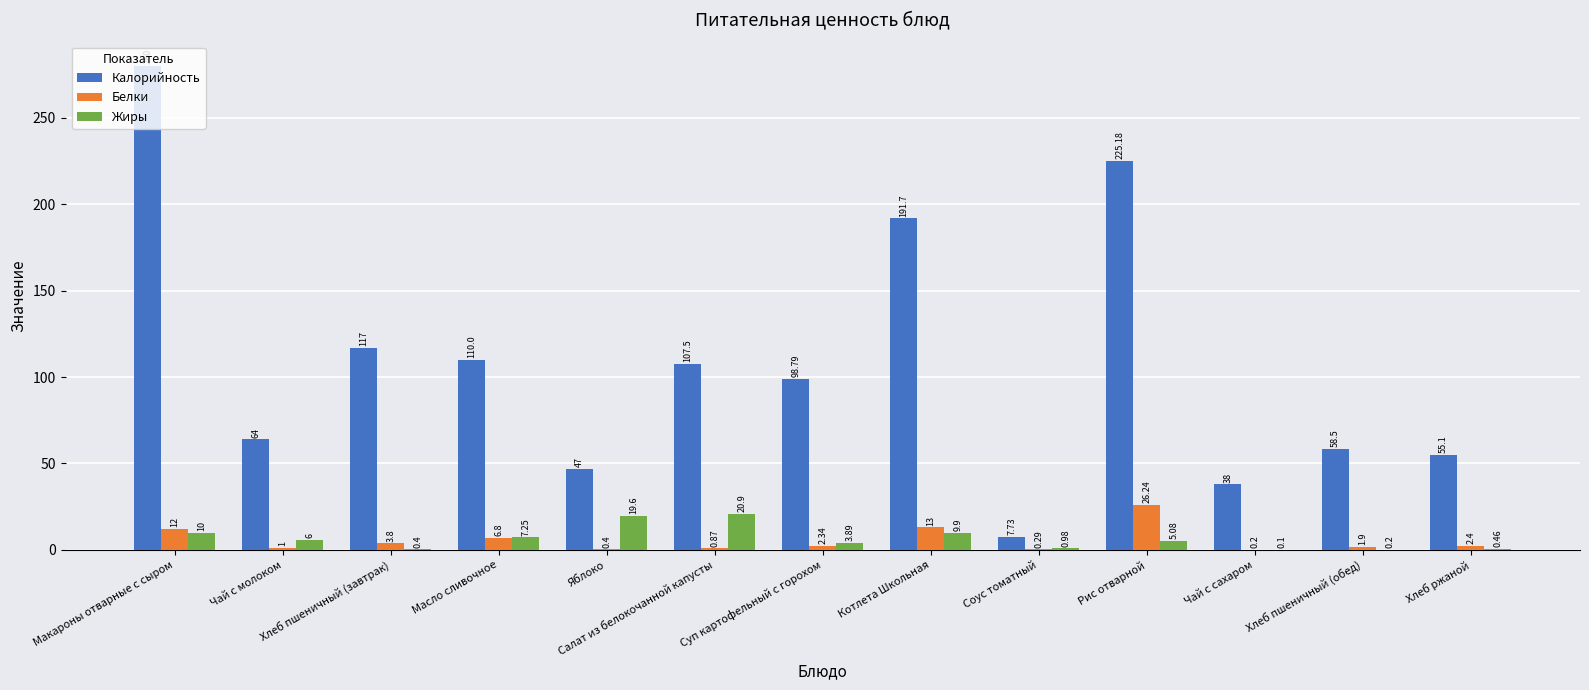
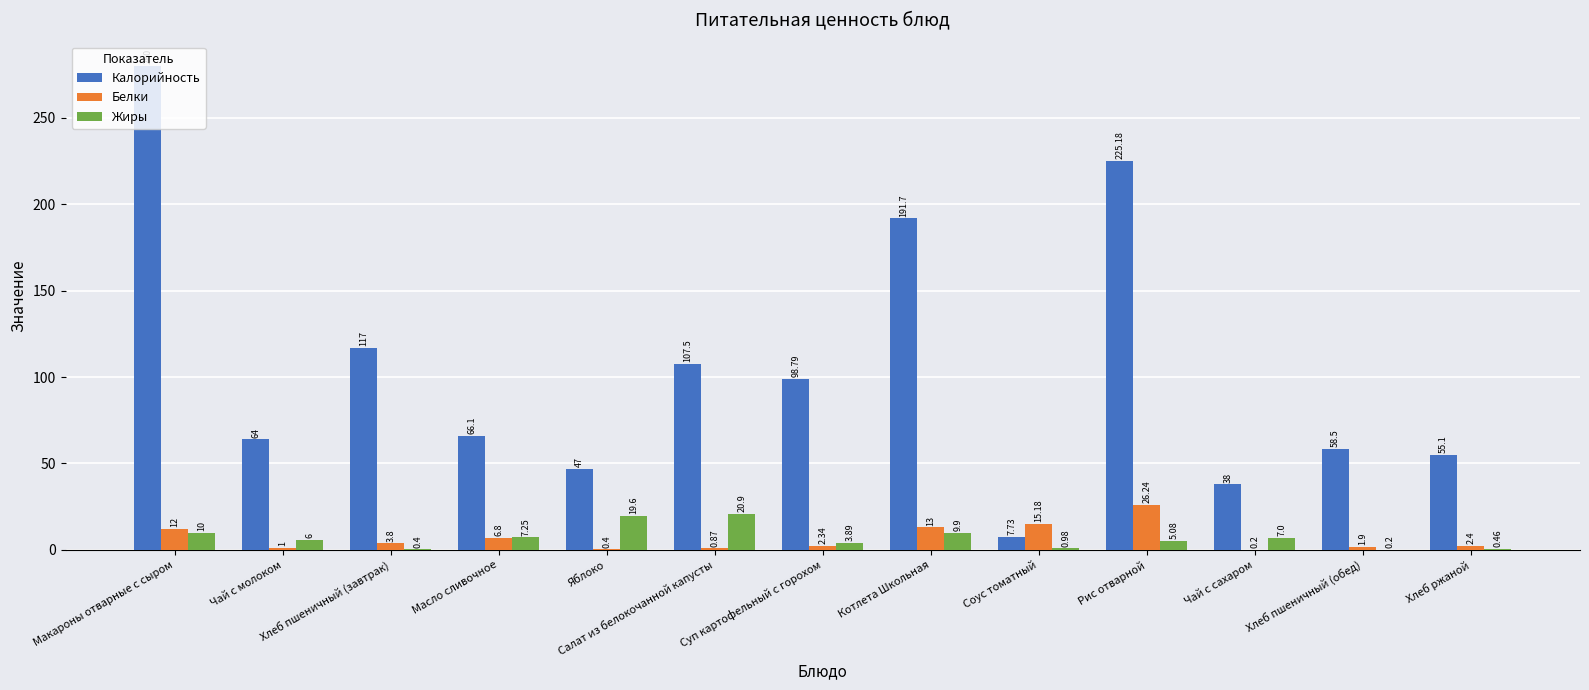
Калорийность, Масло сливочное: 110.0 -> 66.1
Белки, Соус томатный: 0.29 -> 15.18
Жиры, Чай с сахаром: 0.1 -> 7.0
